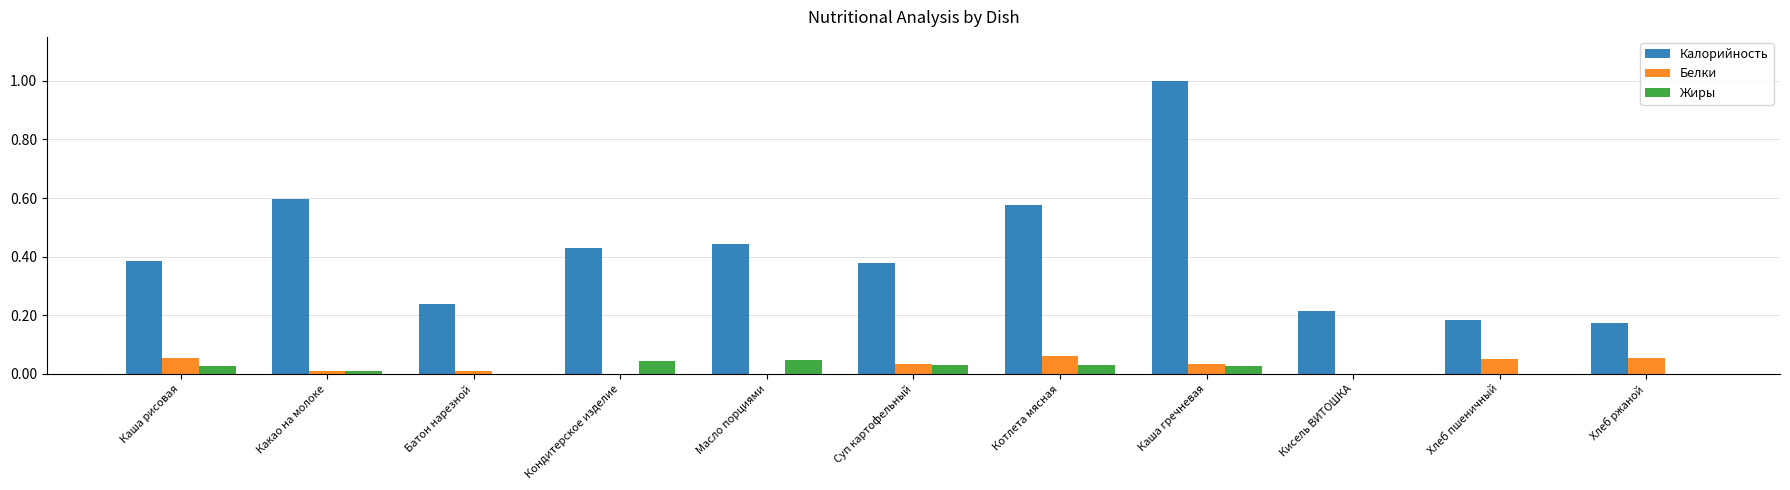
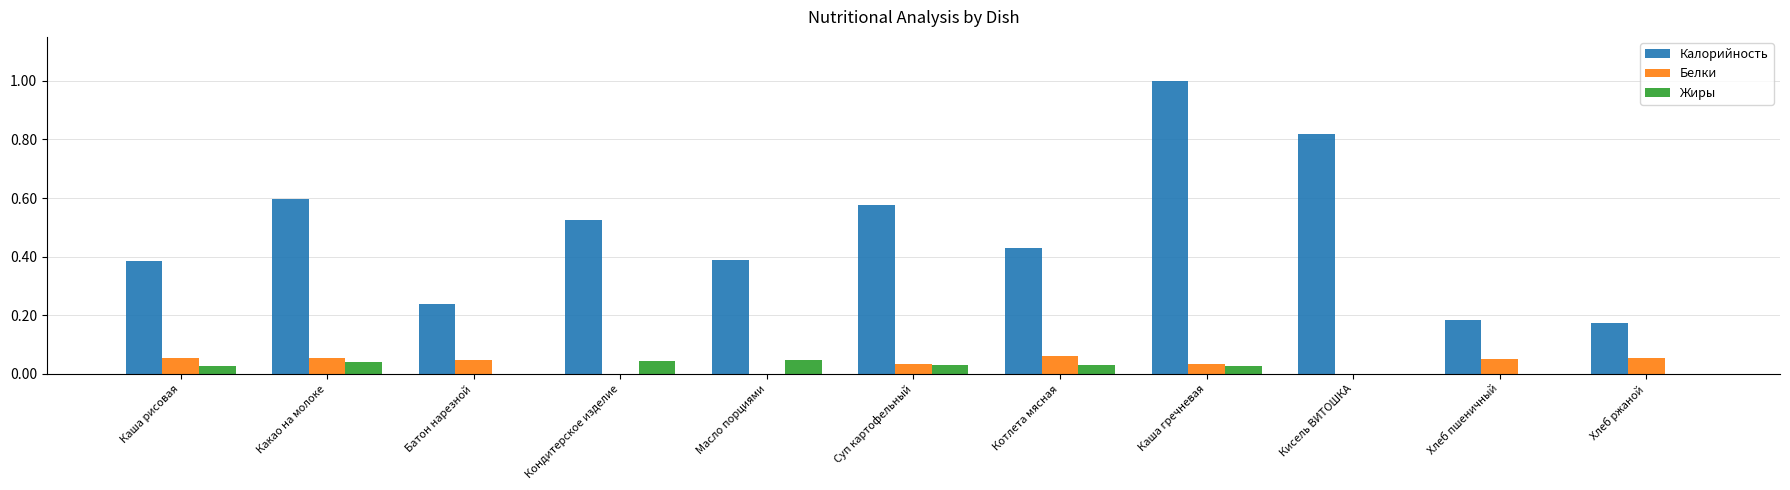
Белки, Какао на молоке: 0.01 -> 0.05
Жиры, Какао на молоке: 0.01 -> 0.04
Белки, Батон нарезной: 0.01 -> 0.05
Калорийность, Кондитерское изделие: 0.43 -> 0.53
Калорийность, Масло порциями: 0.44 -> 0.39
Калорийность, Суп картофельный: 0.38 -> 0.58
Калорийность, Котлета мясная: 0.58 -> 0.43
Калорийность, Кисель ВИТОШКА: 0.21 -> 0.82
